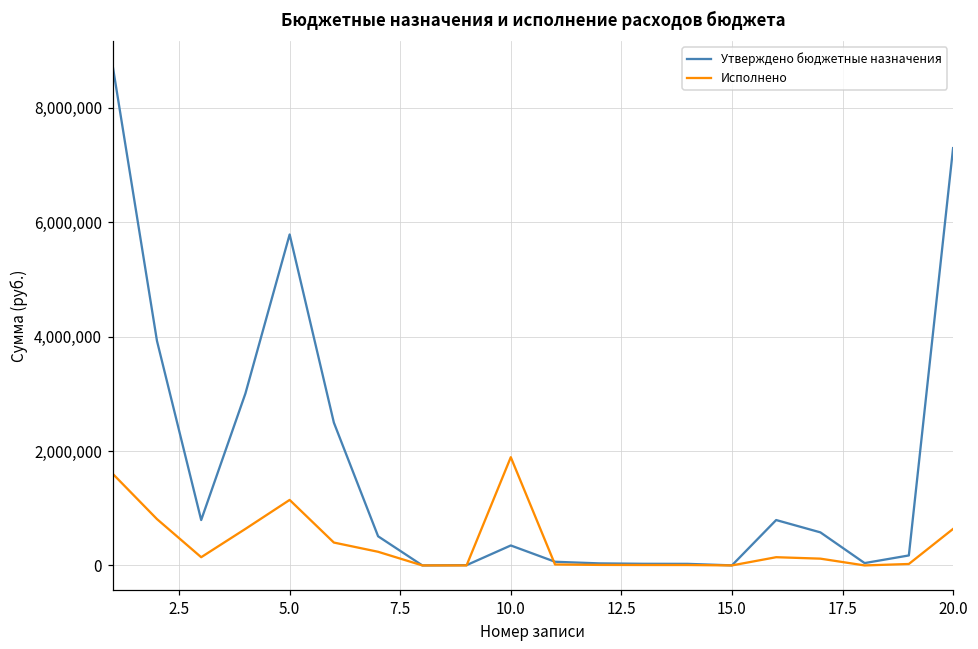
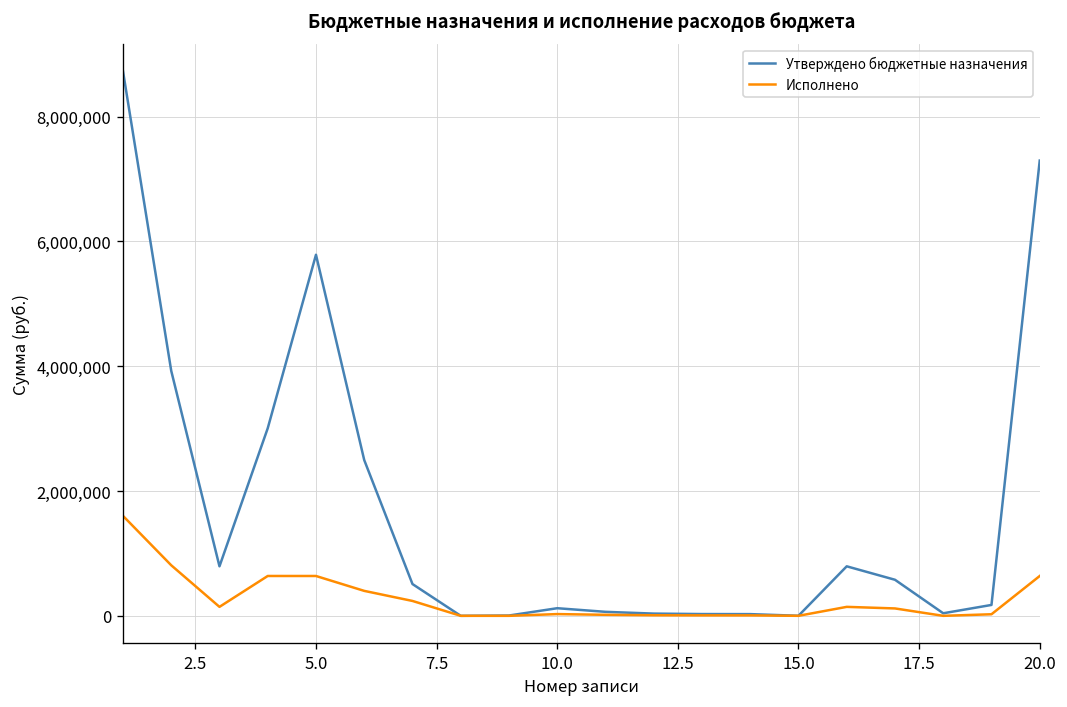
Исполнено, 5.0: 1,100,000 -> 600,000
Утверждено бюджетные назначения, 10.0: 300,000 -> 100,000
Исполнено, 10.0: 1,900,000 -> 0
